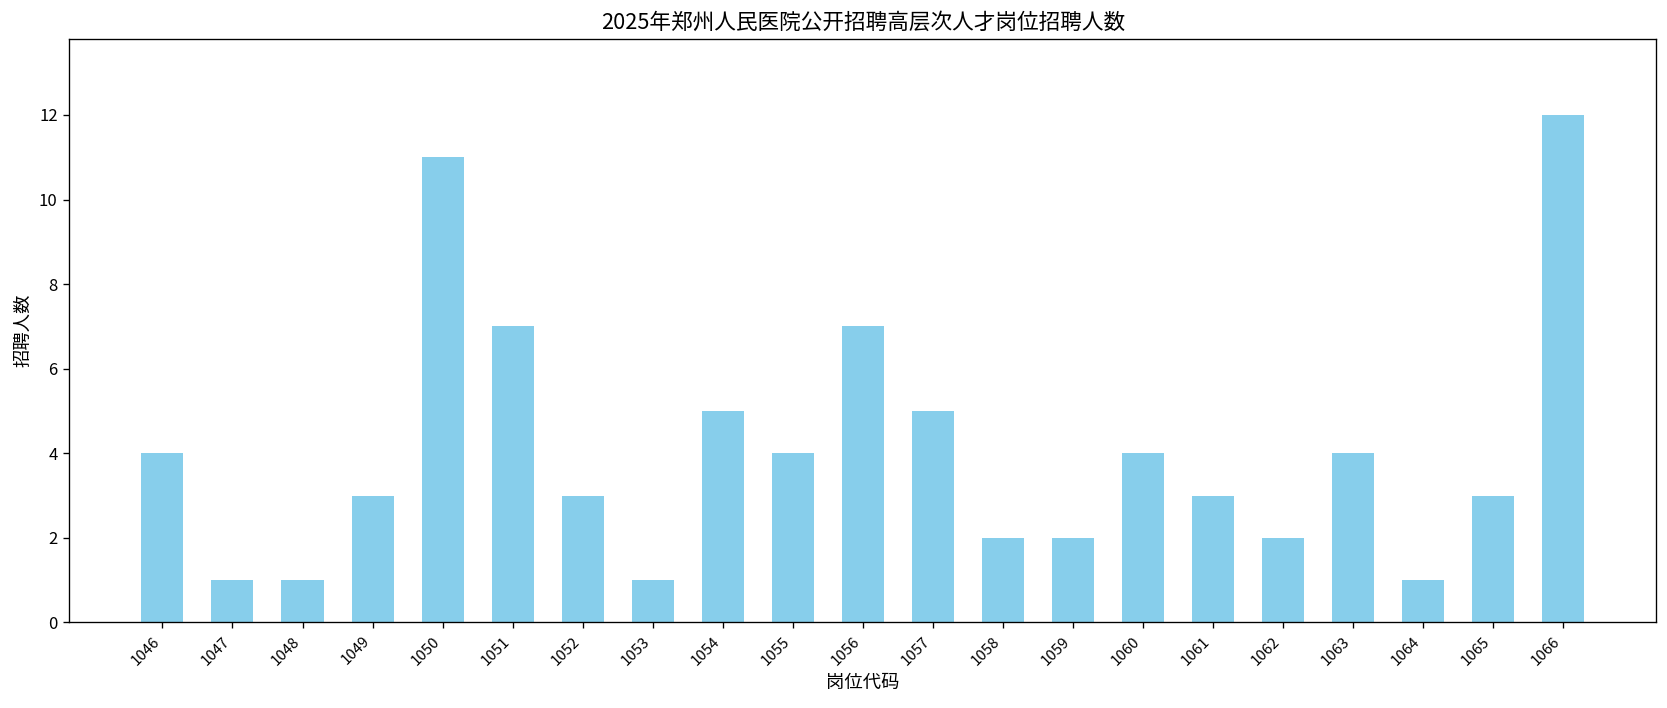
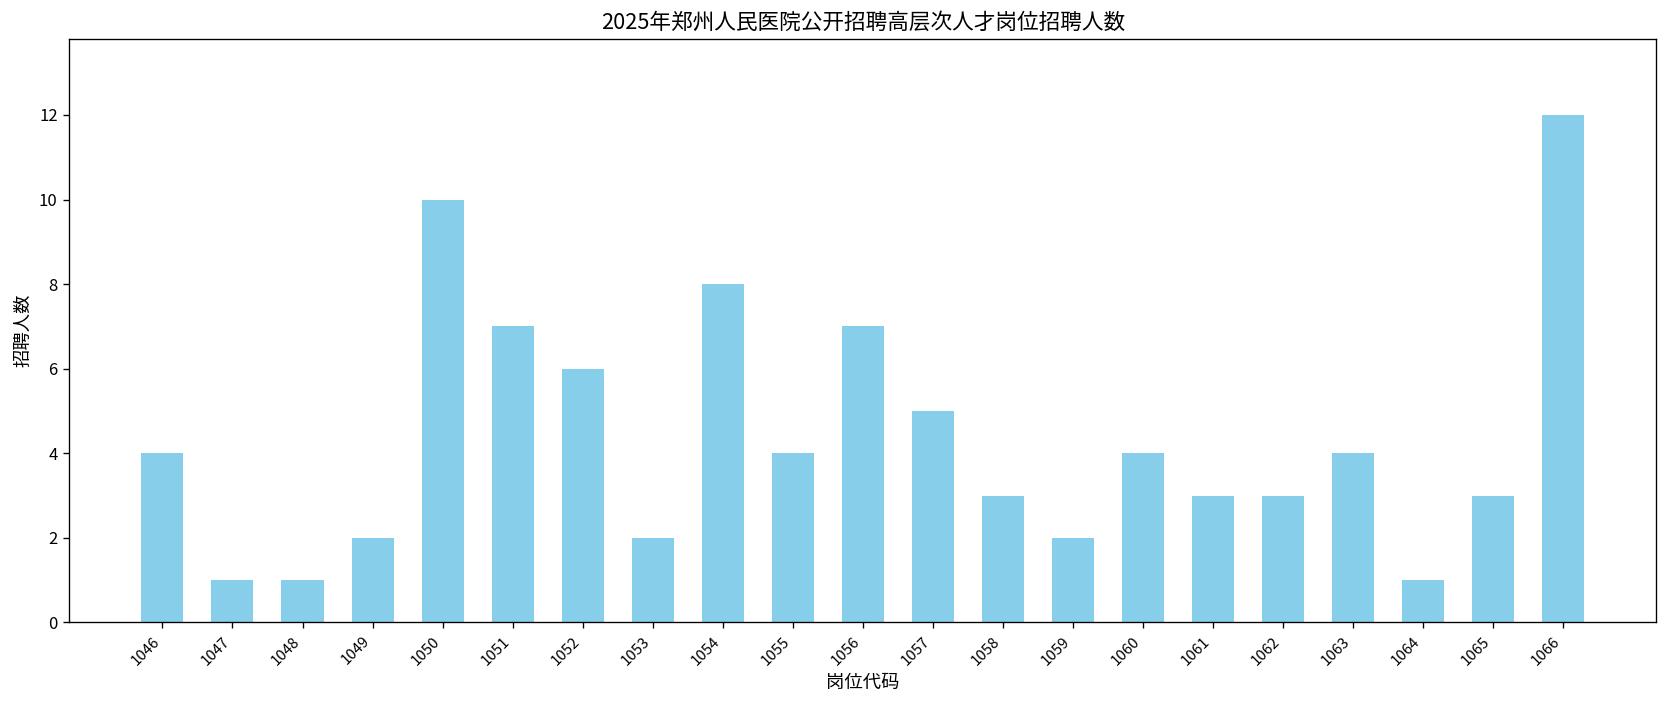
1049: 3 -> 2
1050: 11 -> 10
1052: 3 -> 6
1053: 1 -> 2
1054: 5 -> 8
1058: 2 -> 3
1062: 2 -> 3
